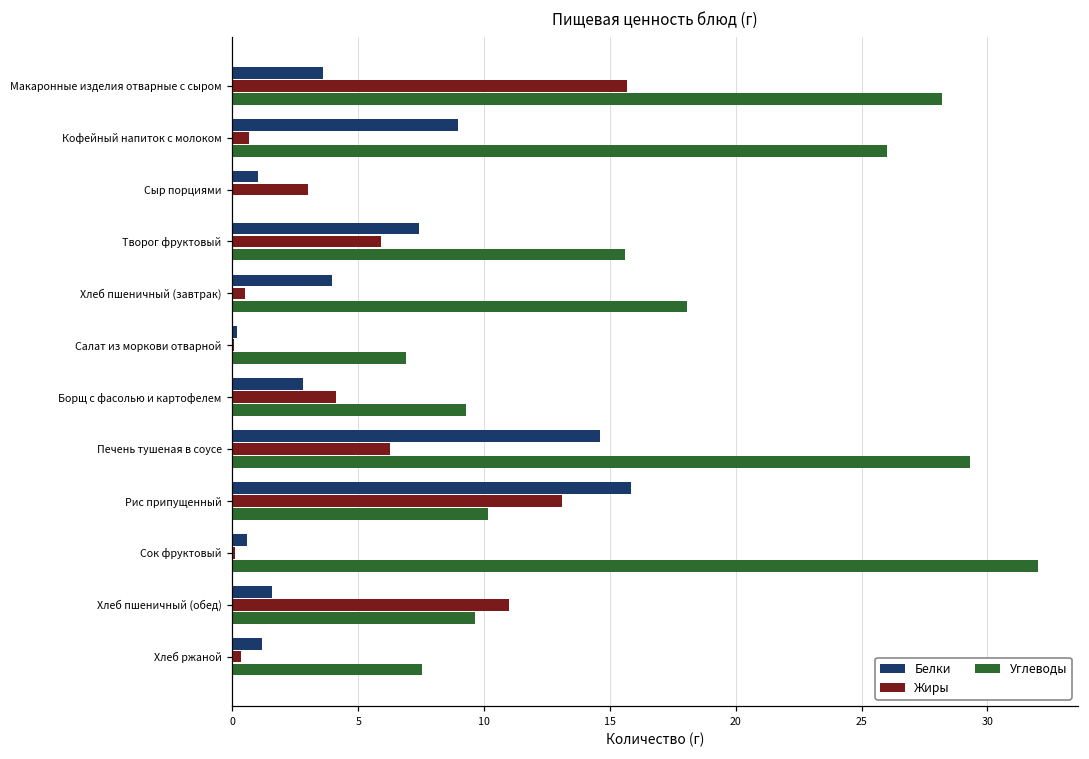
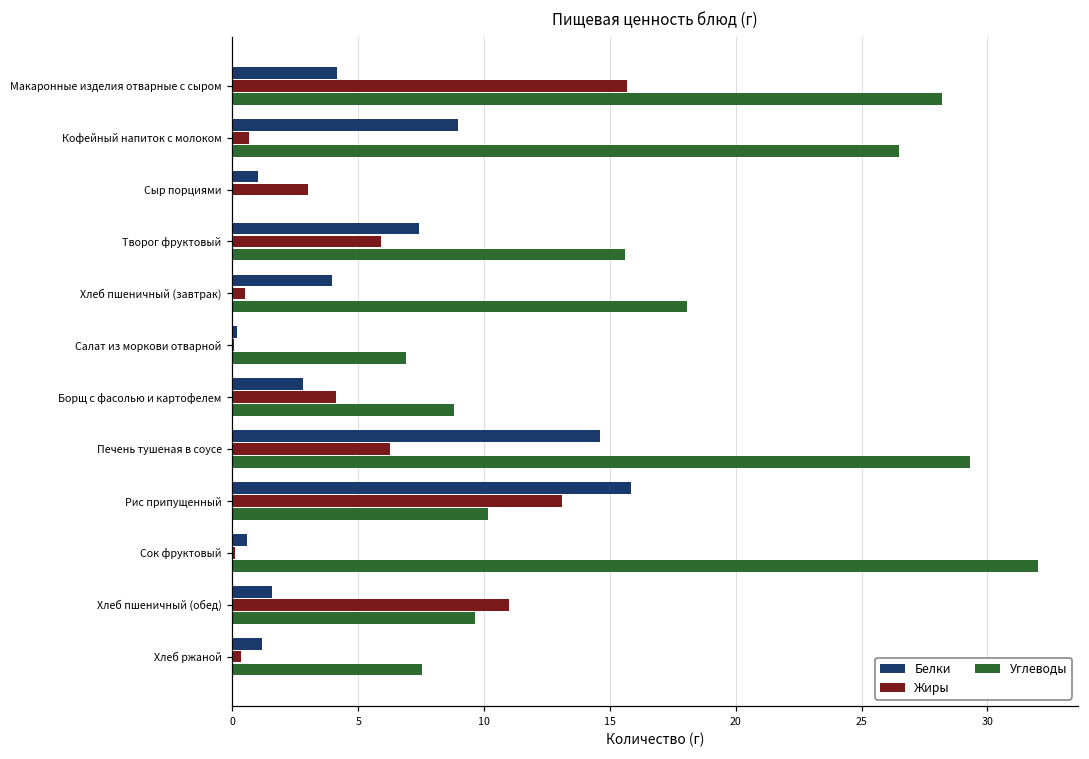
Белки, Макаронные изделия отварные с сыром: 3.6 -> 4.2
Углеводы, Кофейный напиток с молоком: 26.0 -> 26.5
Углеводы, Борщ с фасолью и картофелем: 9.3 -> 8.8
